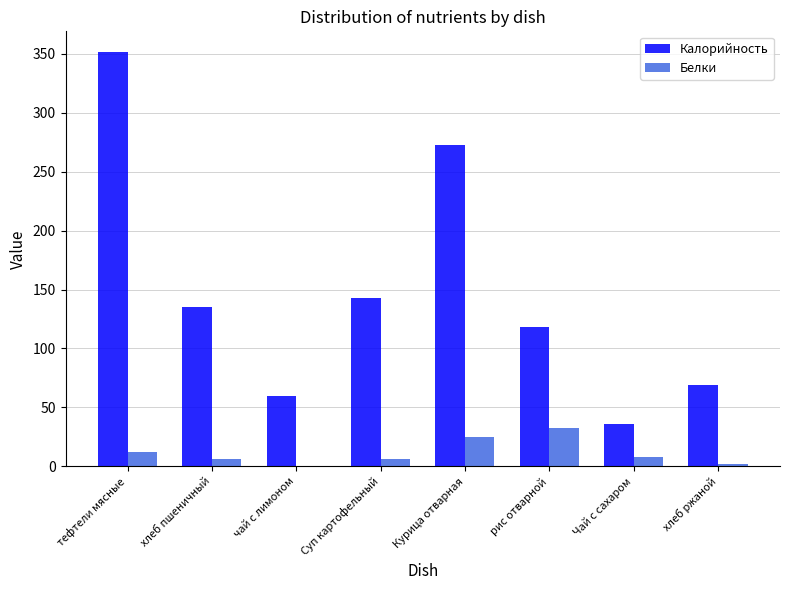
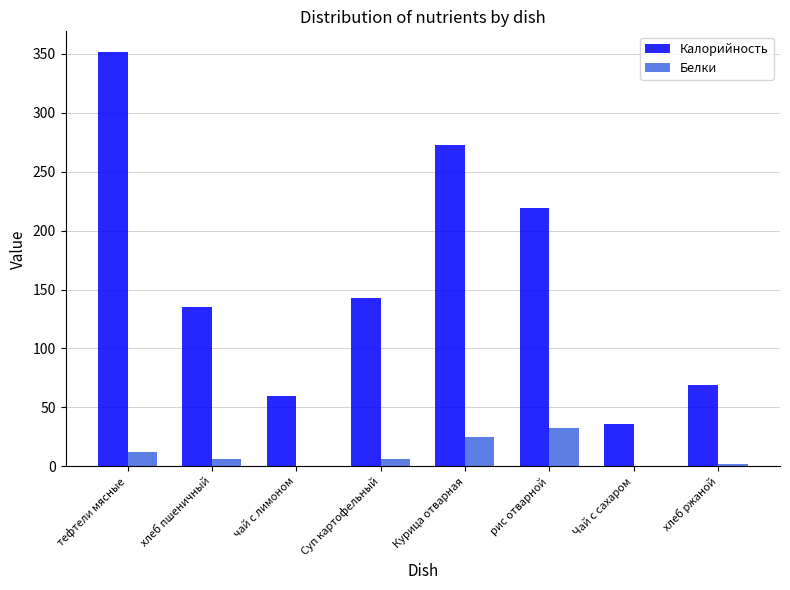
Калорийность, рис отварной: 118 -> 219
Белки, Чай с сахаром: 8 -> 0
